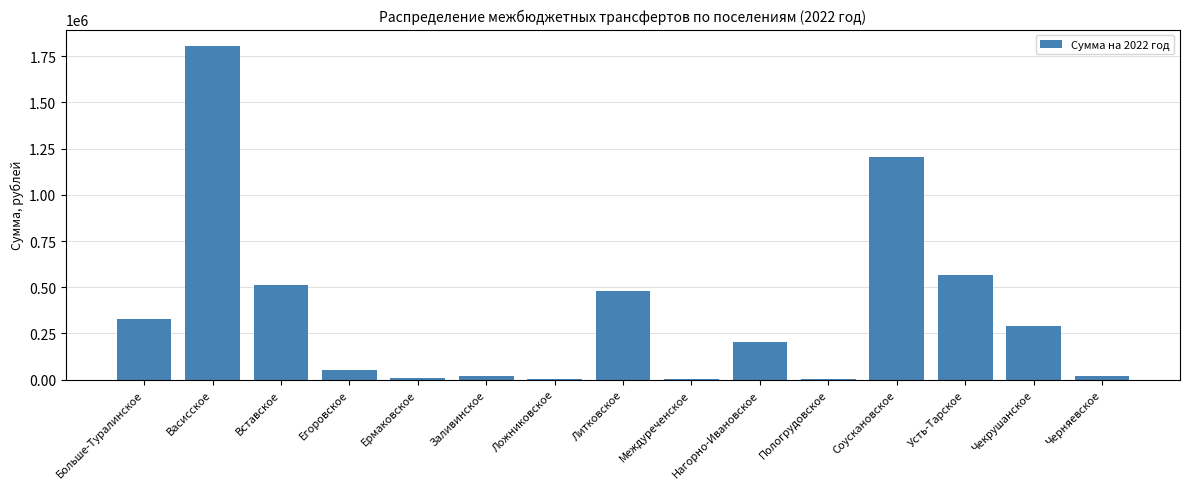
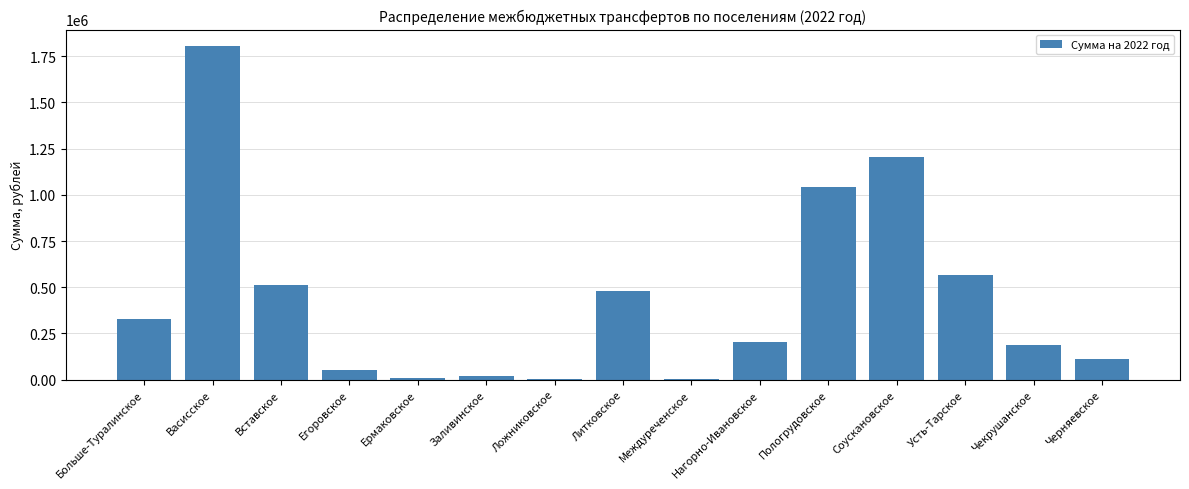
Пологрудовское: 10000 -> 1040000
Чекрушанское: 290000 -> 190000
Черняевское: 20000 -> 110000
